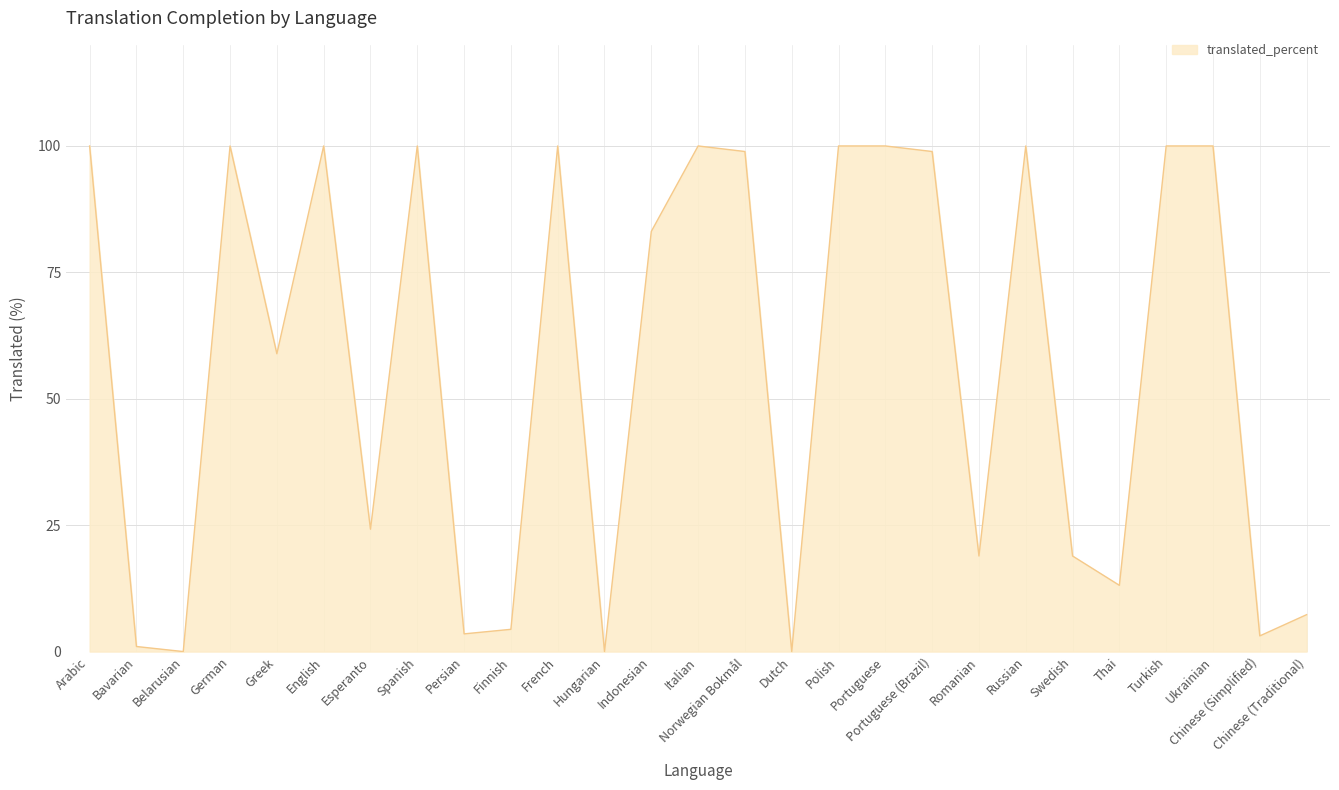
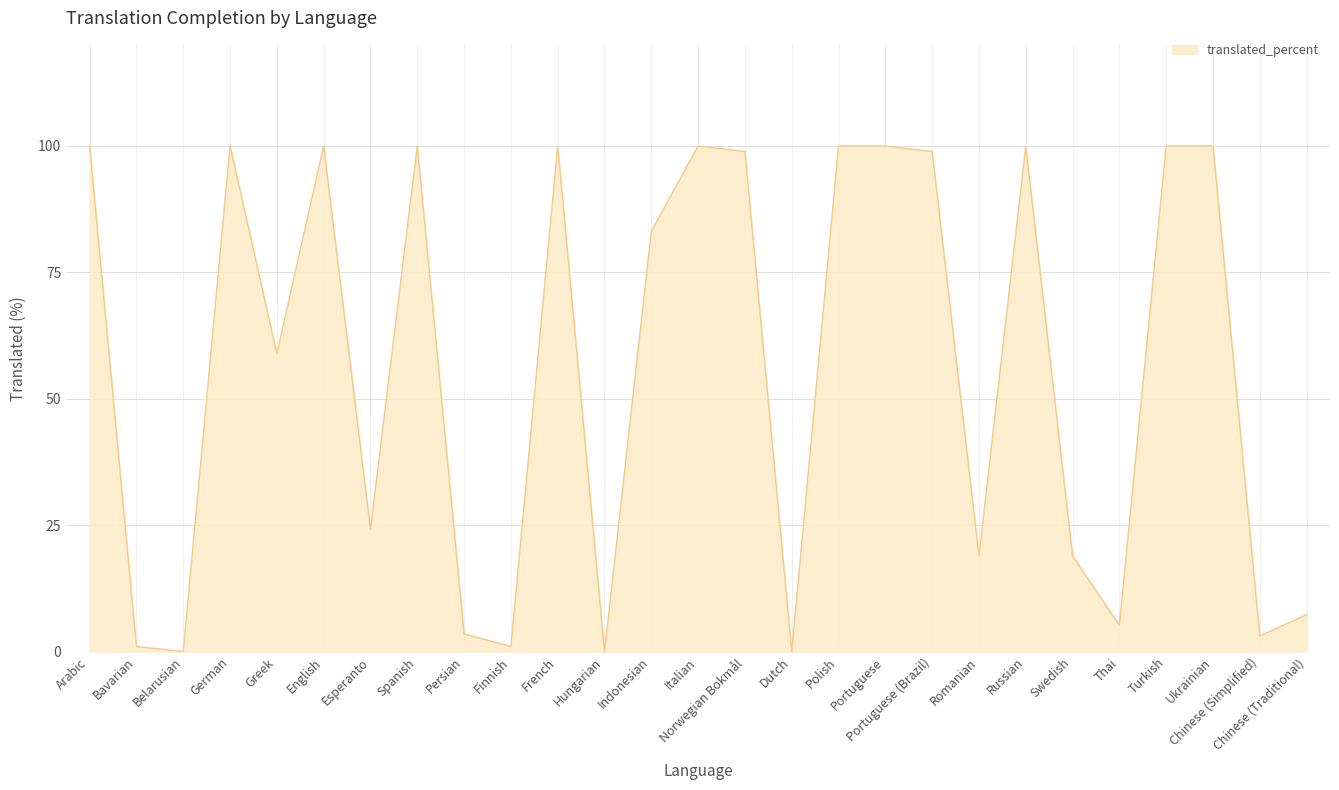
Finnish: 4 -> 1
Thai: 13 -> 5
